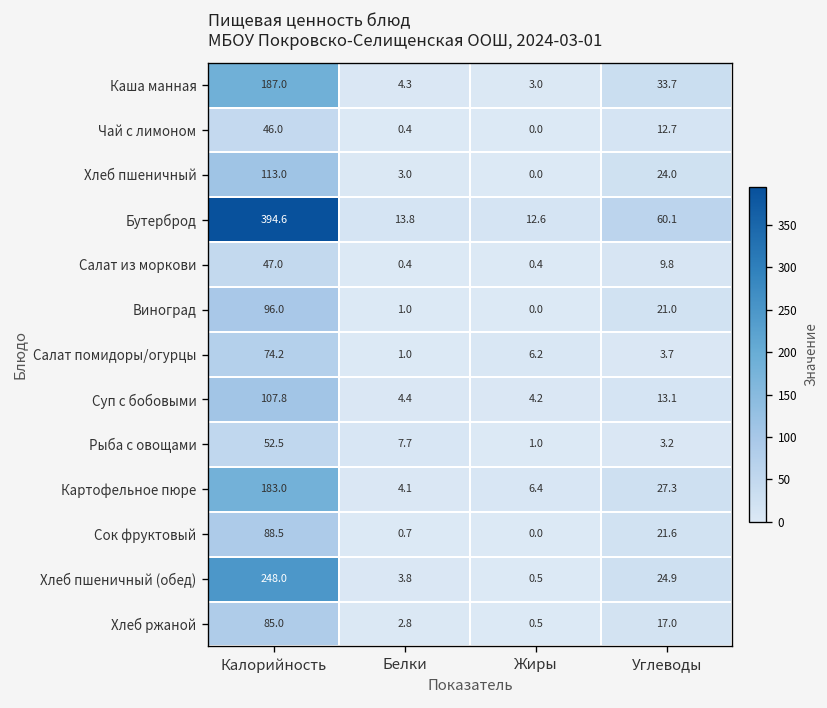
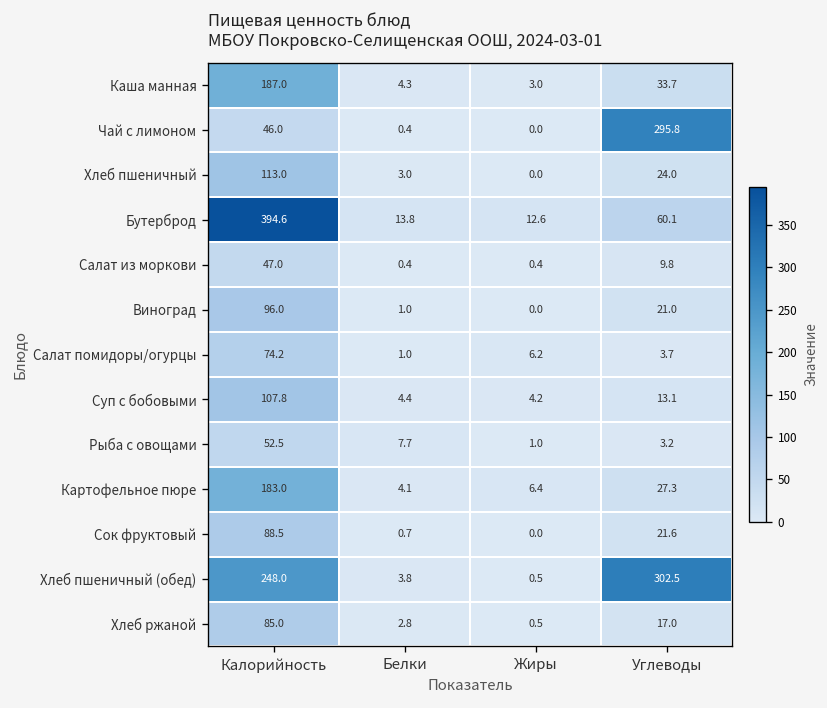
Чай с лимоном, Углеводы: 12.7 -> 295.8
Хлеб пшеничный (обед), Углеводы: 24.9 -> 302.5
